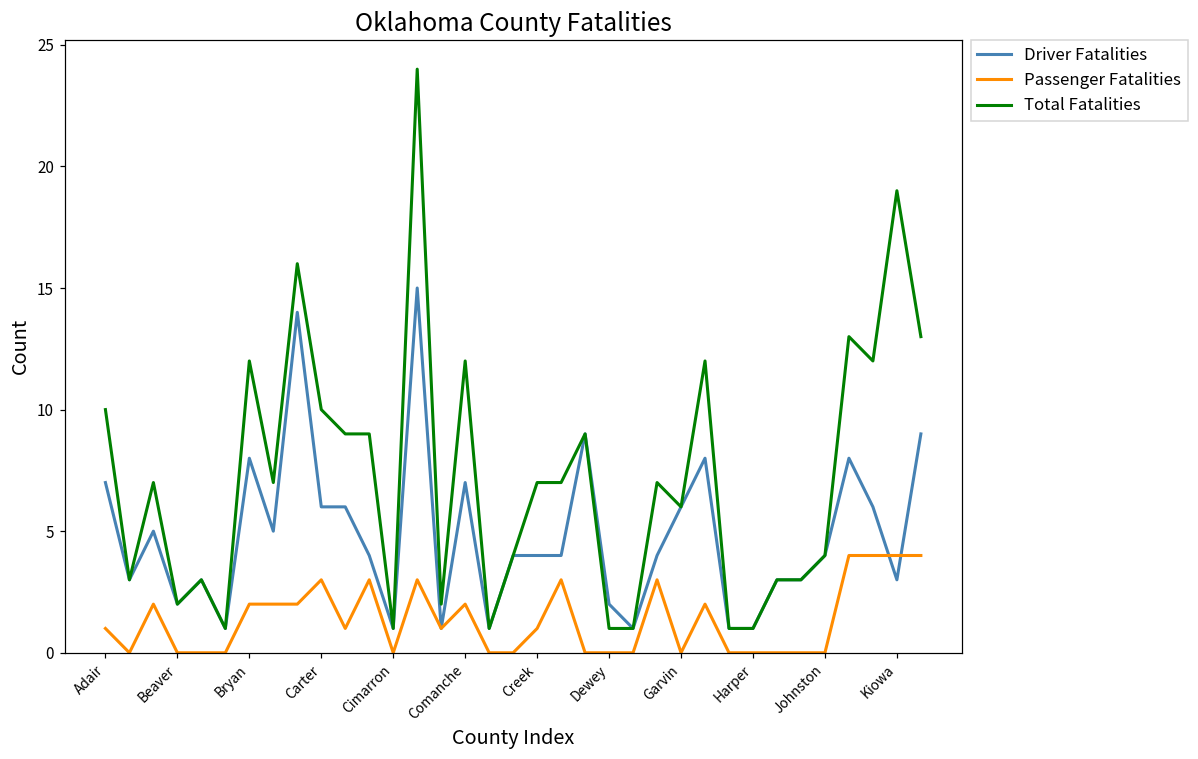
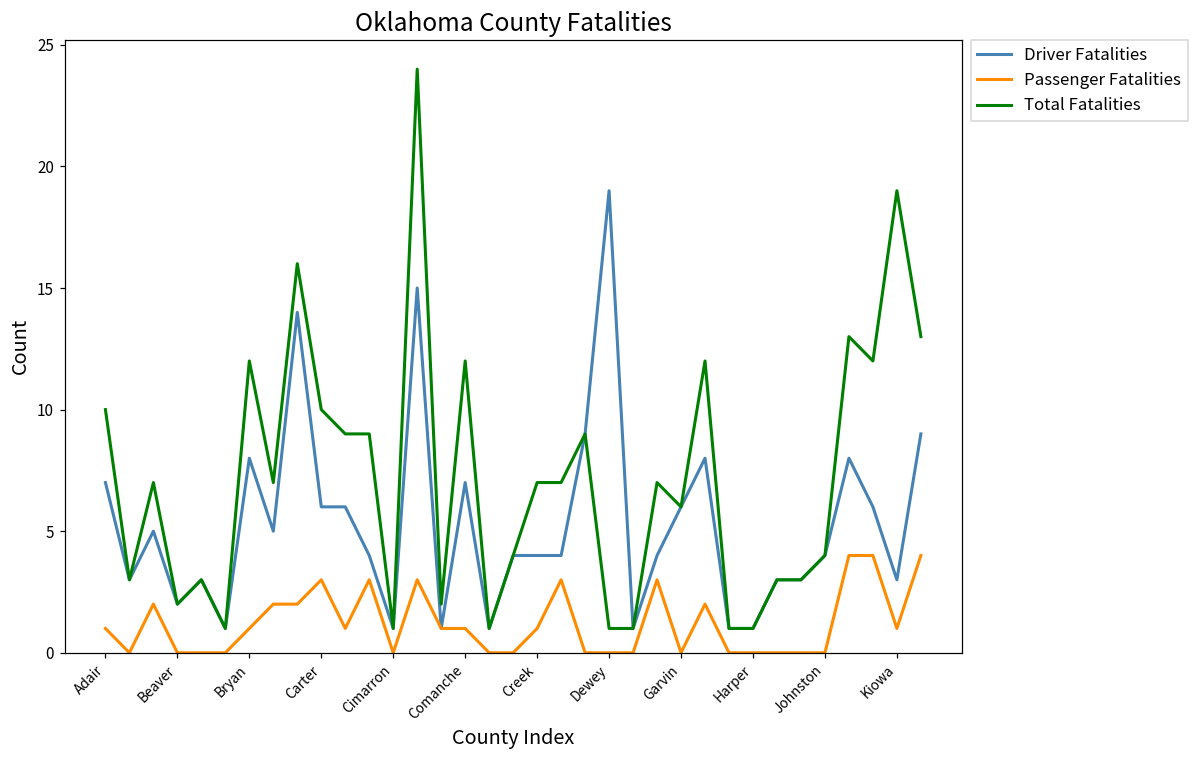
Passenger Fatalities, Bryan: 2 -> 1
Passenger Fatalities, Comanche: 2 -> 1
Driver Fatalities, Dewey: 2 -> 19
Passenger Fatalities, Kiowa: 4 -> 1
